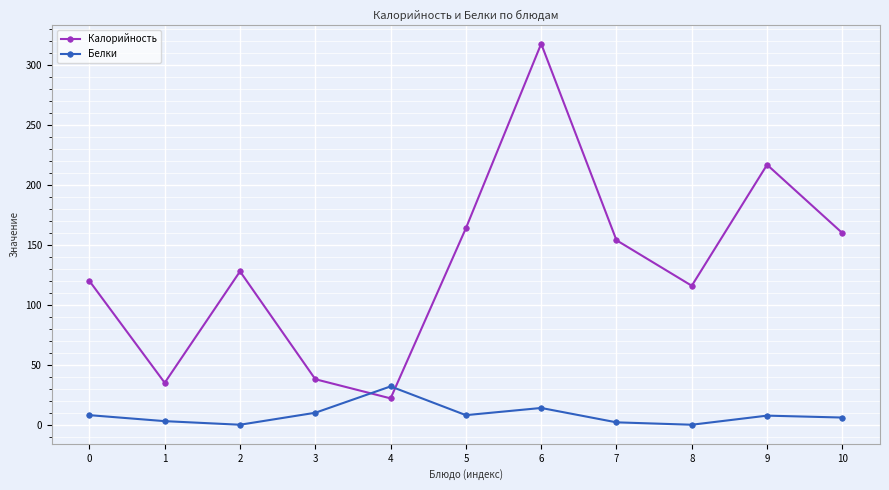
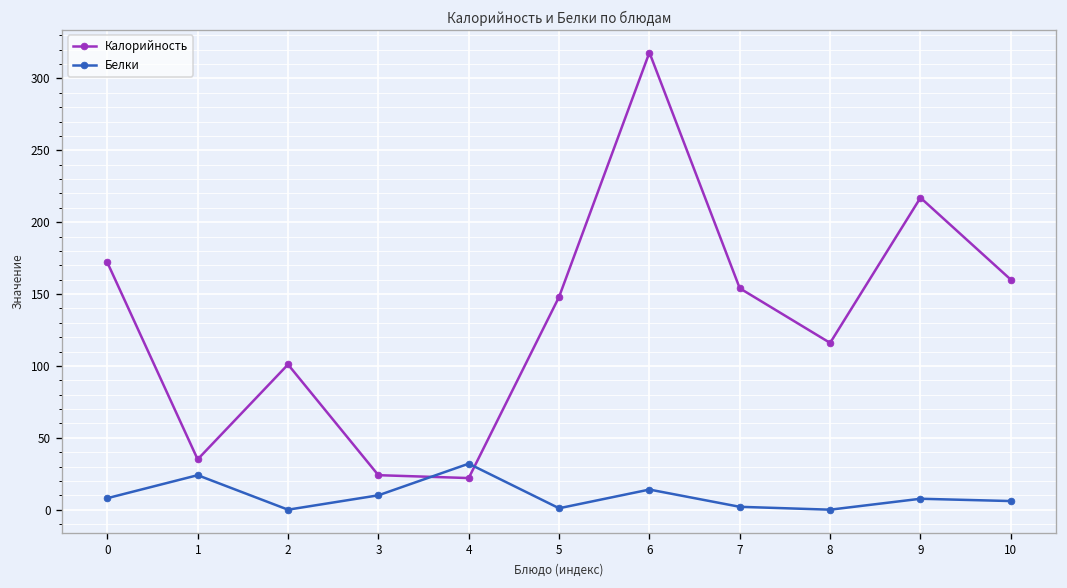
Калорийность, 0: 120 -> 172
Белки, 1: 3 -> 24
Калорийность, 2: 128 -> 101
Калорийность, 3: 38 -> 24
Калорийность, 5: 164 -> 148
Белки, 5: 8 -> 1
